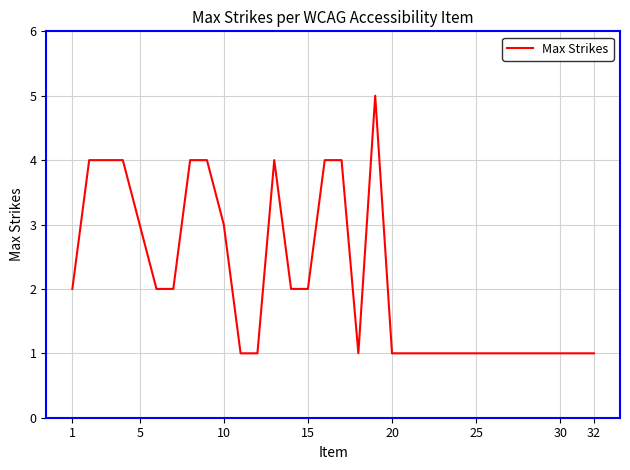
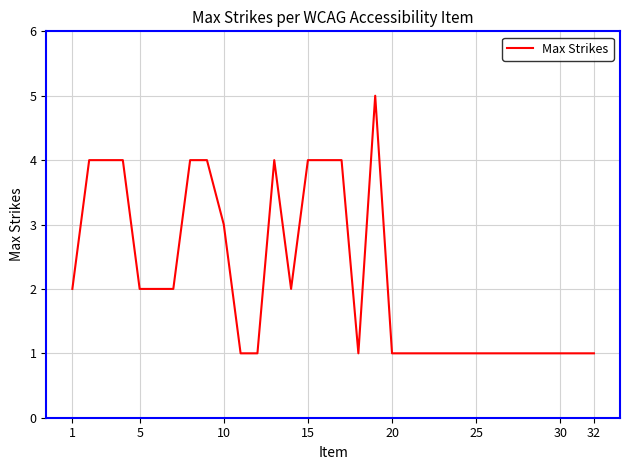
5: 3 -> 2
15: 2 -> 4
